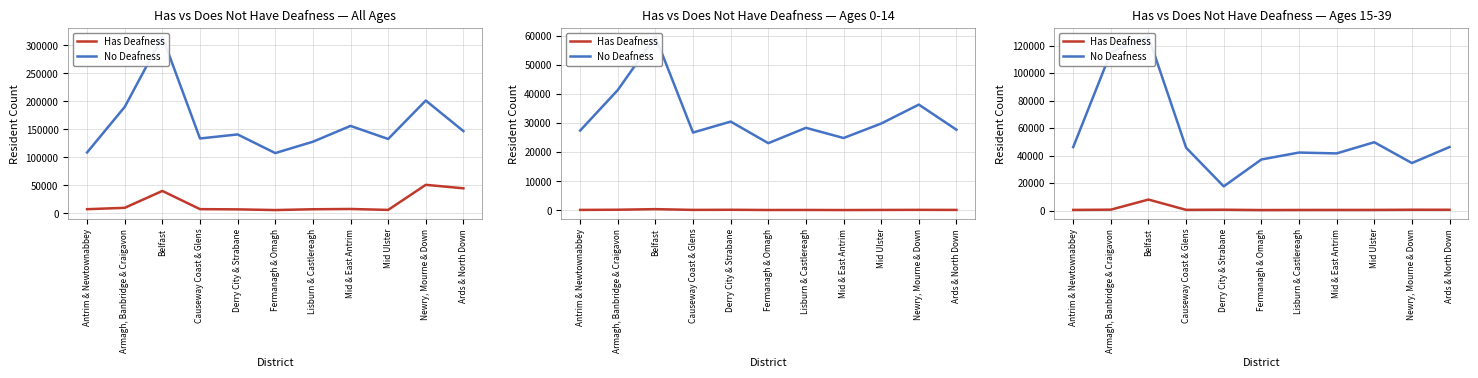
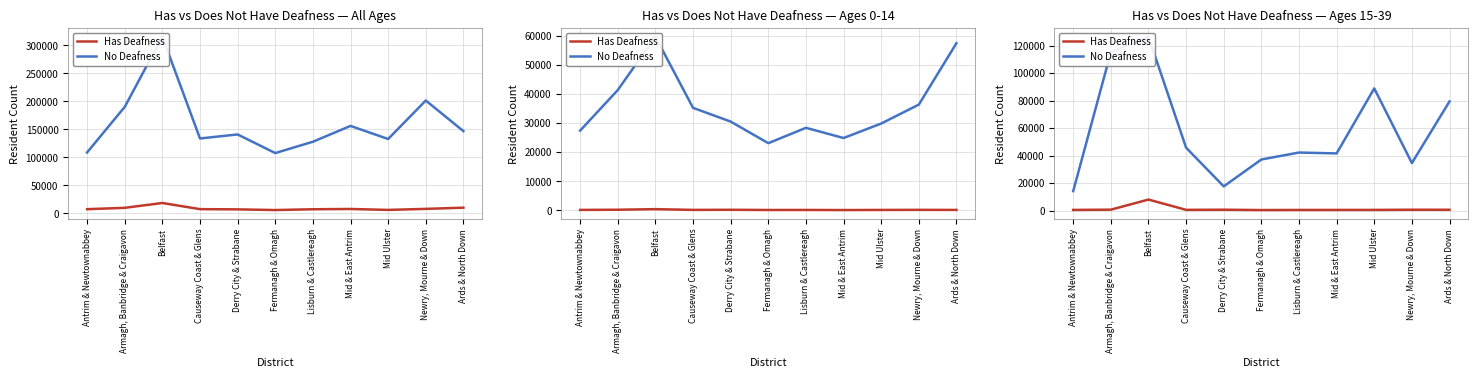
Has vs Does Not Have Deafness — All Ages, Has Deafness, Belfast: 40000 -> 20000
Has vs Does Not Have Deafness — All Ages, Has Deafness, Newry, Mourne & Down: 50000 -> 10000
Has vs Does Not Have Deafness — All Ages, Has Deafness, Ards & North Down: 40000 -> 10000
Has vs Does Not Have Deafness — Ages 0-14, No Deafness, Causeway Coast & Glens: 27000 -> 35000
Has vs Does Not Have Deafness — Ages 0-14, No Deafness, Ards & North Down: 28000 -> 57000
Has vs Does Not Have Deafness — Ages 15-39, No Deafness, Antrim & Newtownabbey: 46000 -> 14000
Has vs Does Not Have Deafness — Ages 15-39, No Deafness, Mid Ulster: 50000 -> 89000
Has vs Does Not Have Deafness — Ages 15-39, No Deafness, Ards & North Down: 46000 -> 79000
